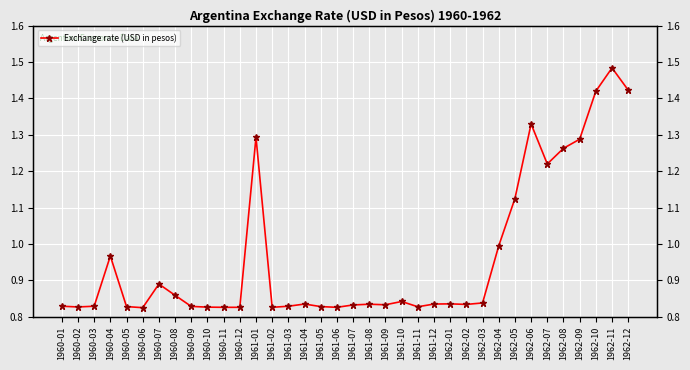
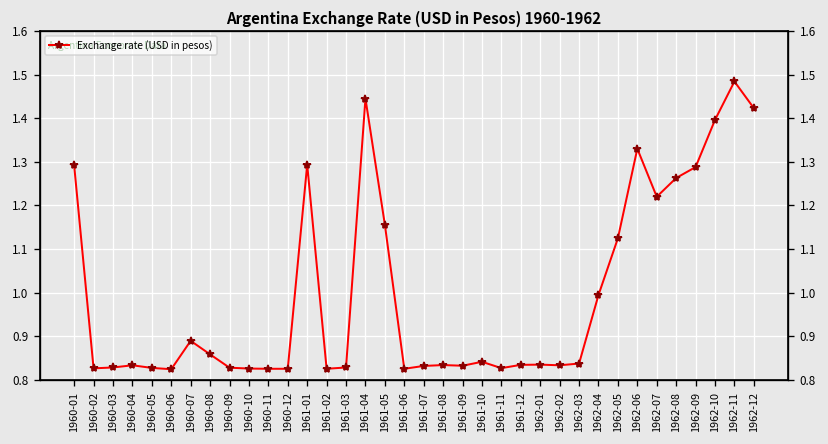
1960-01: 0.83 -> 1.29
1960-04: 0.97 -> 0.83
1961-04: 0.84 -> 1.45
1961-05: 0.83 -> 1.16
1962-10: 1.42 -> 1.40
